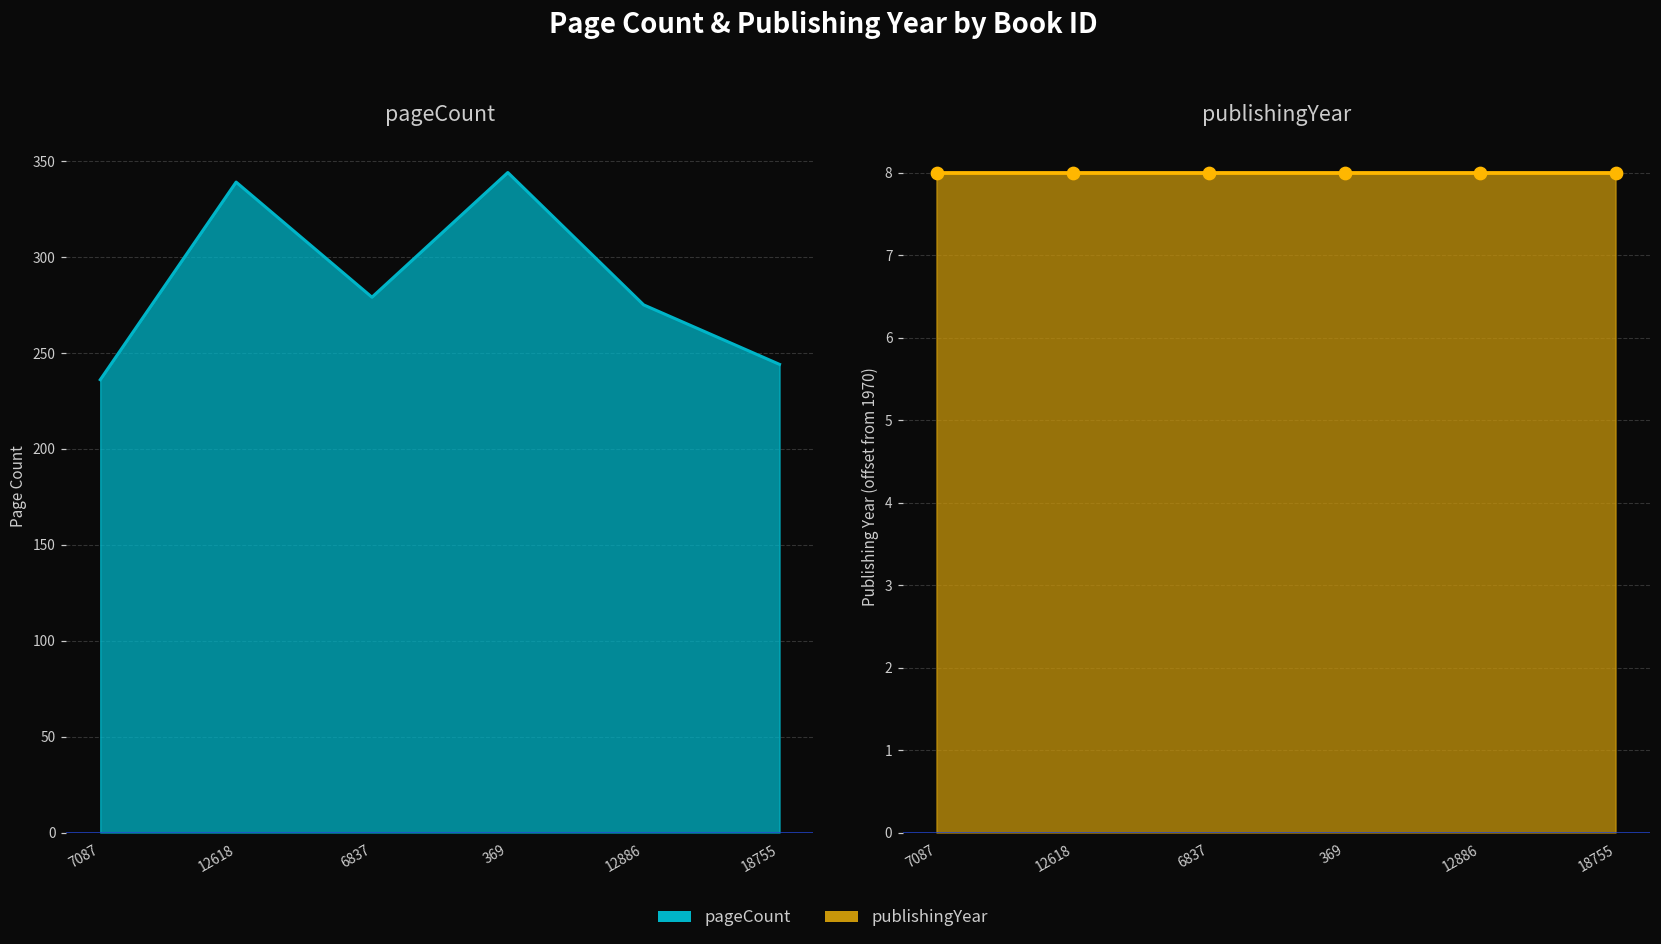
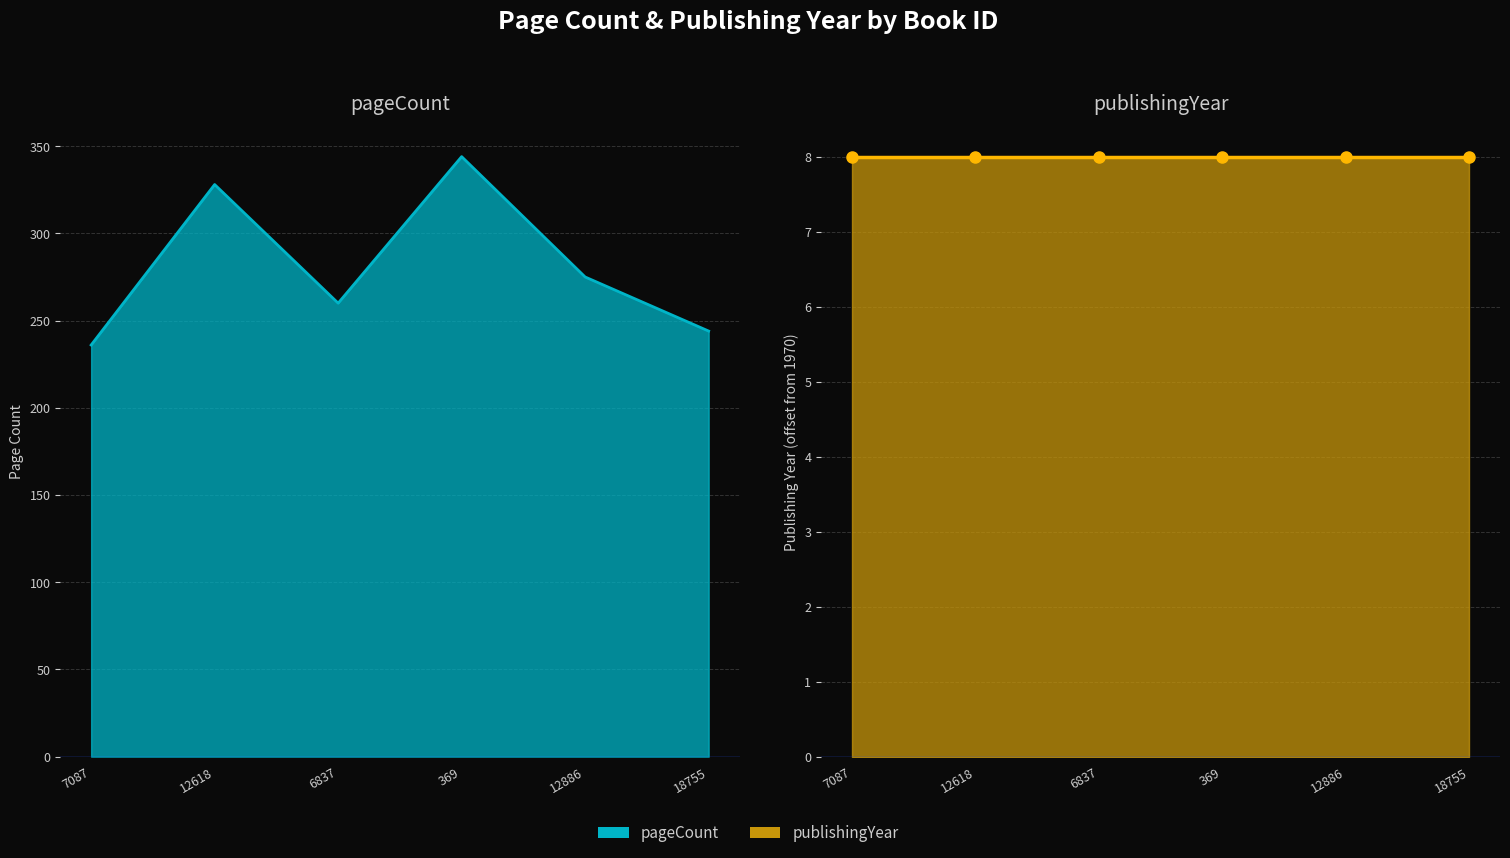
pageCount, 12618: 339 -> 328
pageCount, 6837: 279 -> 260
